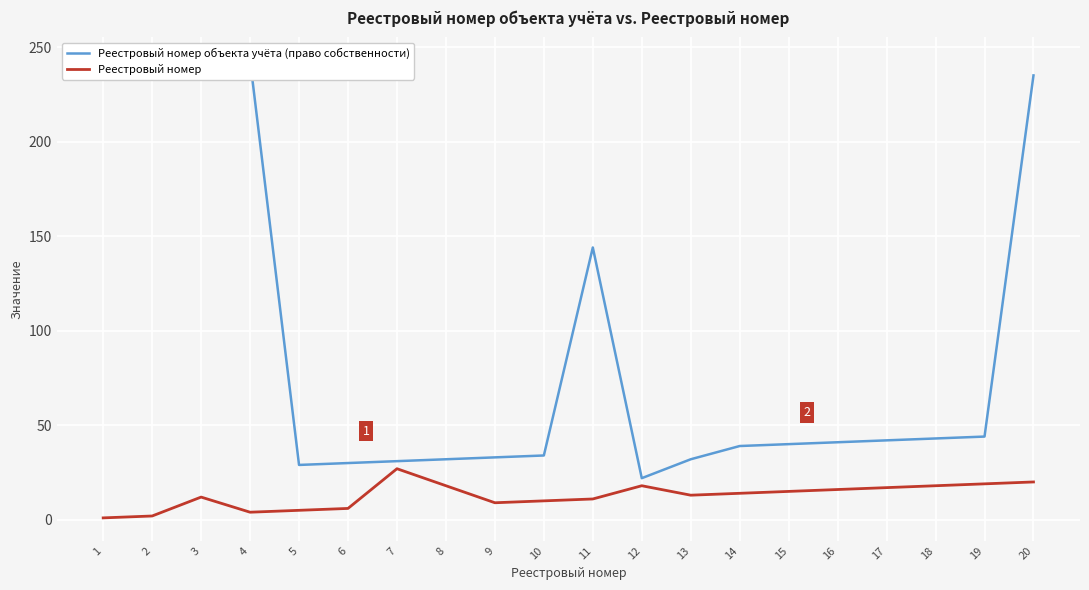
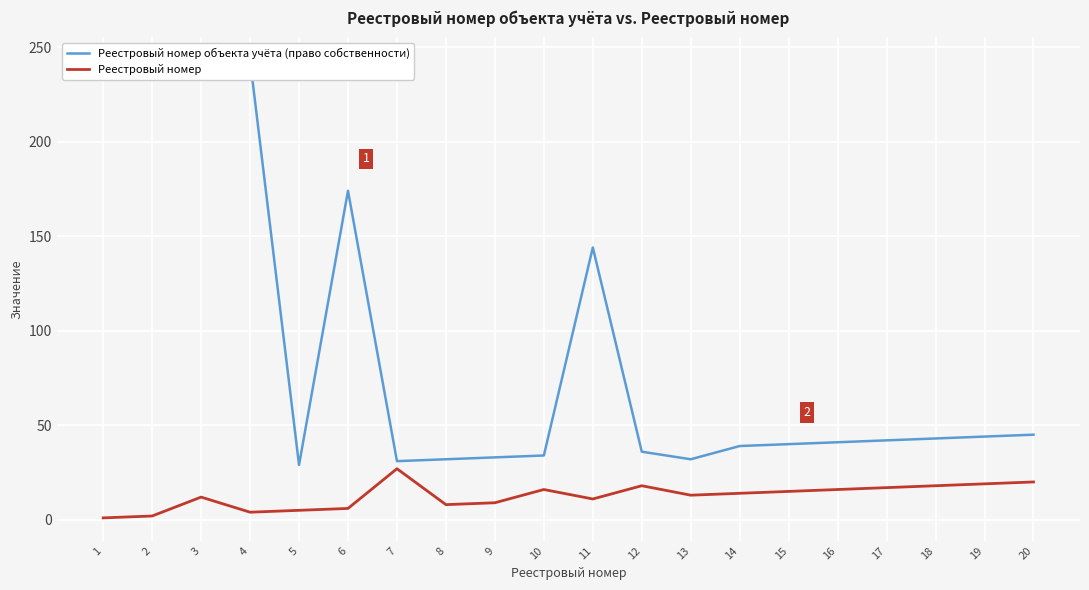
Реестровый номер объекта учёта (право собственности), 6: 30 -> 174
Реестровый номер, 8: 18 -> 8
Реестровый номер, 10: 10 -> 16
Реестровый номер объекта учёта (право собственности), 12: 22 -> 36
Реестровый номер объекта учёта (право собственности), 20: 235 -> 45
